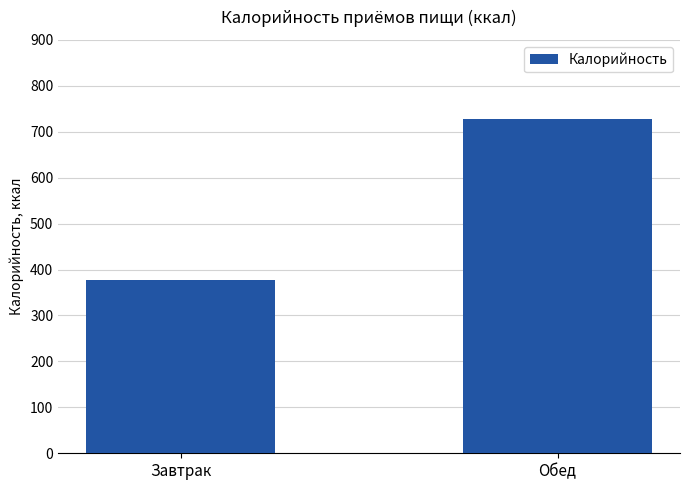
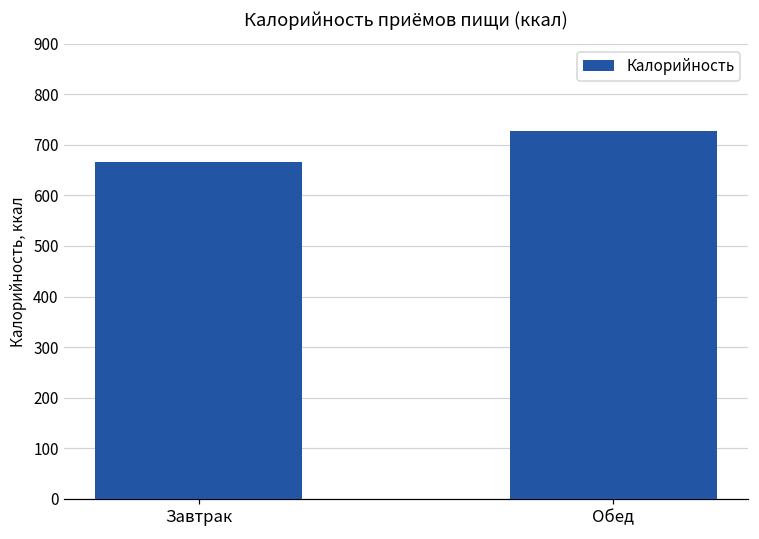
Завтрак: 380 -> 670
